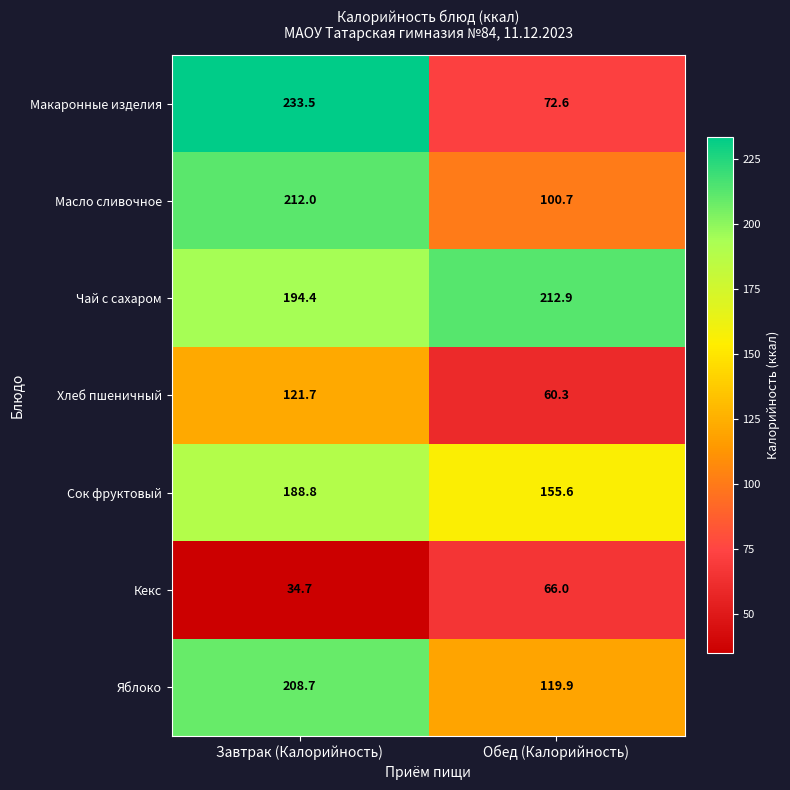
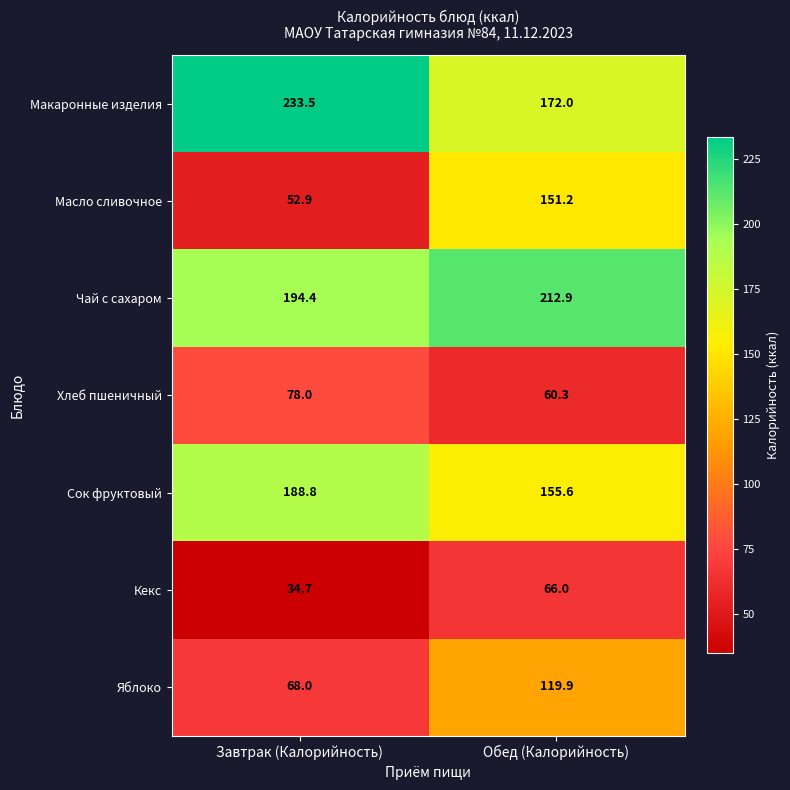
Макаронные изделия, Обед (Калорийность): 72.6 -> 172.0
Масло сливочное, Завтрак (Калорийность): 212.0 -> 52.9
Масло сливочное, Обед (Калорийность): 100.7 -> 151.2
Хлеб пшеничный, Завтрак (Калорийность): 121.7 -> 78.0
Яблоко, Завтрак (Калорийность): 208.7 -> 68.0
